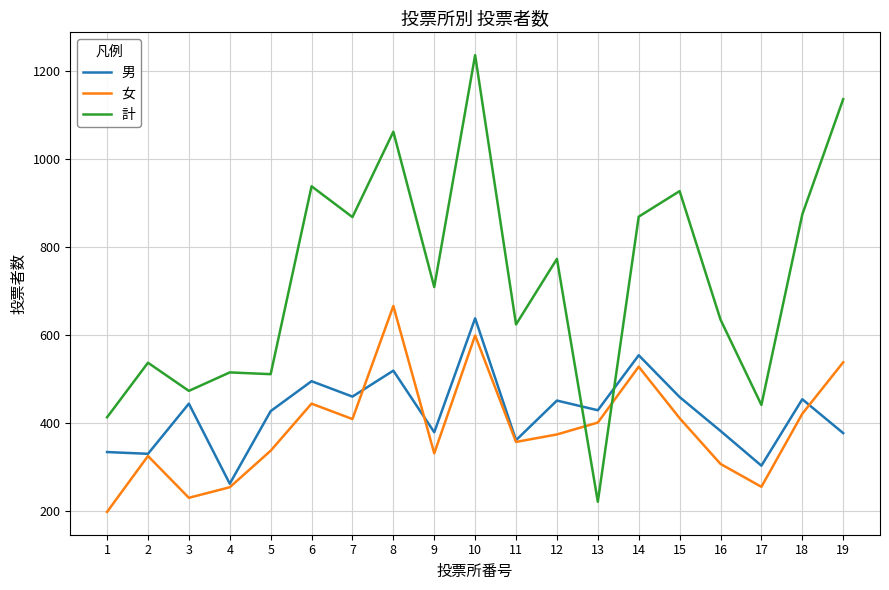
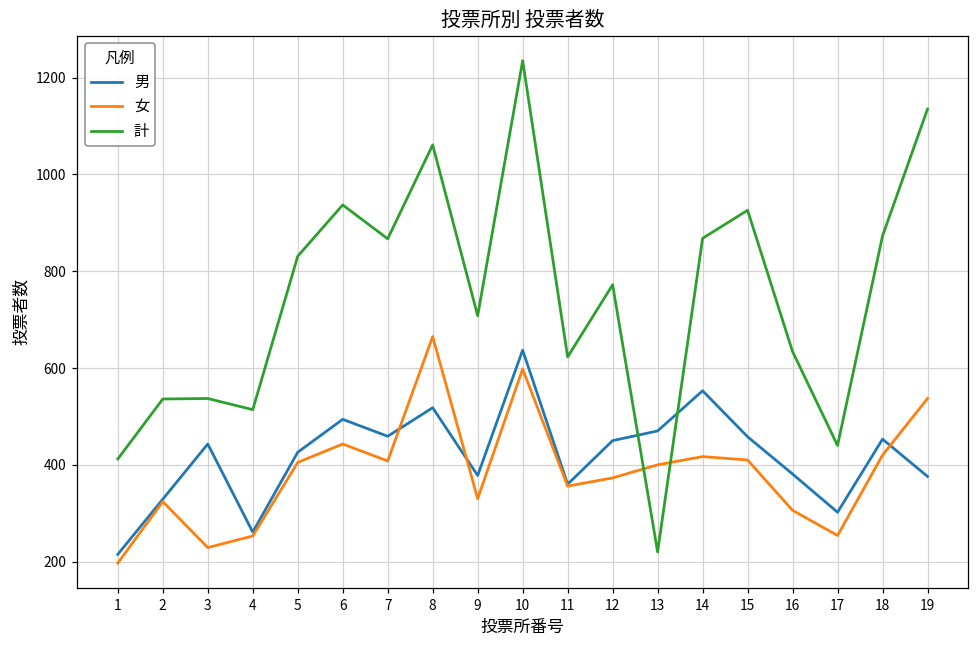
男, 1: 330 -> 220
計, 3: 470 -> 540
女, 5: 340 -> 410
計, 5: 510 -> 830
男, 13: 430 -> 470
女, 14: 530 -> 420
